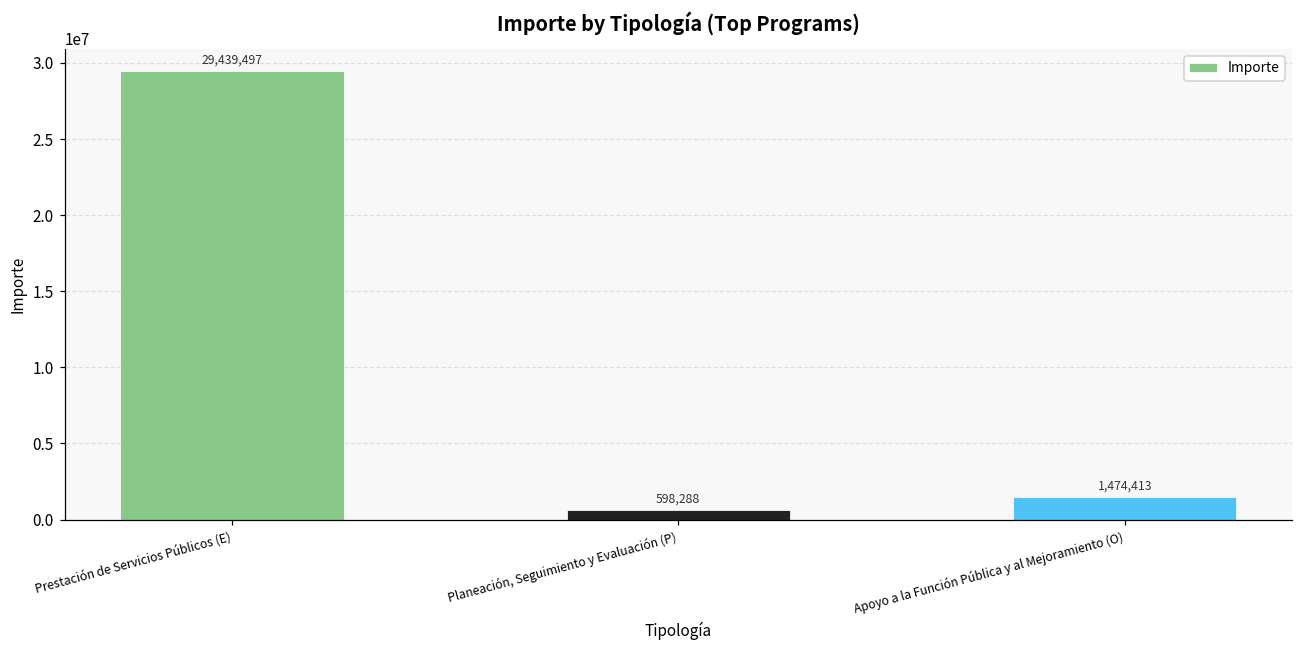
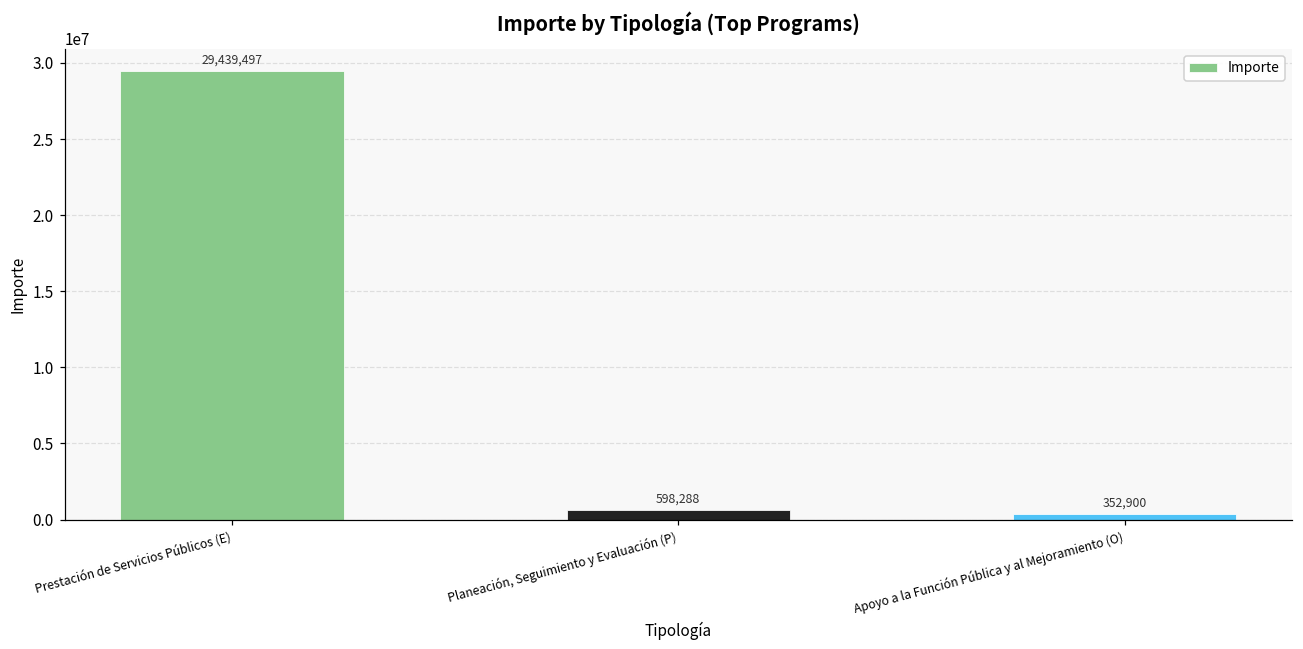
Apoyo a la Función Pública y al Mejoramiento (O): 1,474,413 -> 352,900
